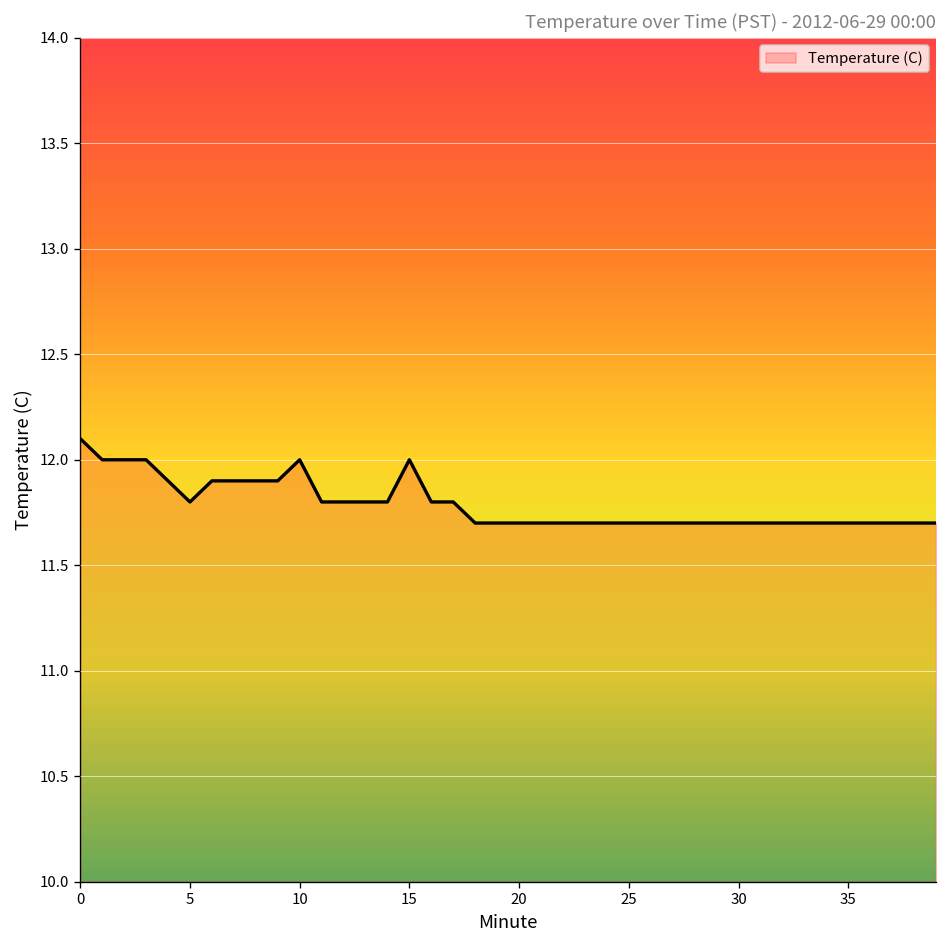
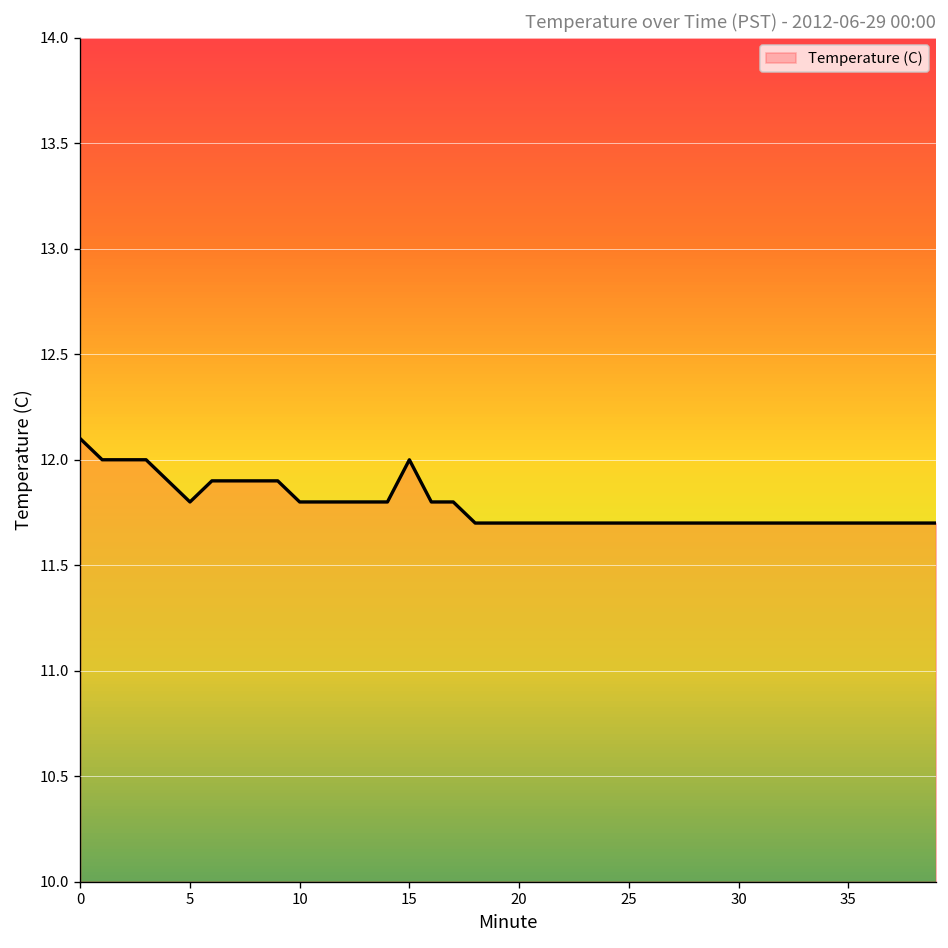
10: 12.0 -> 11.8
